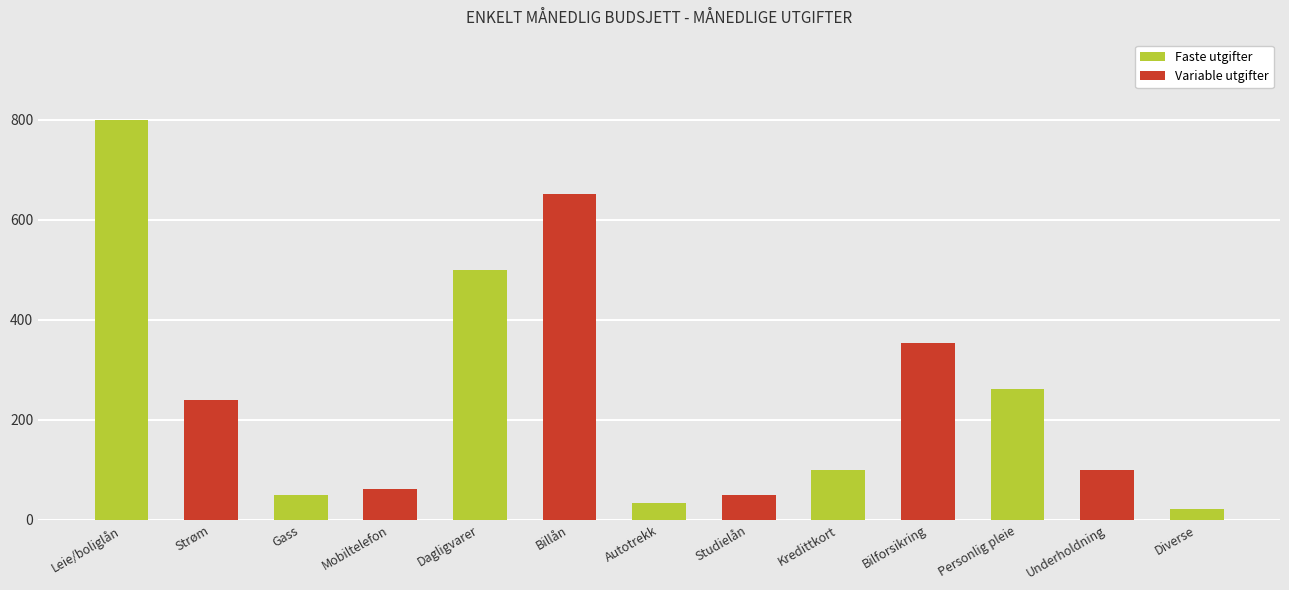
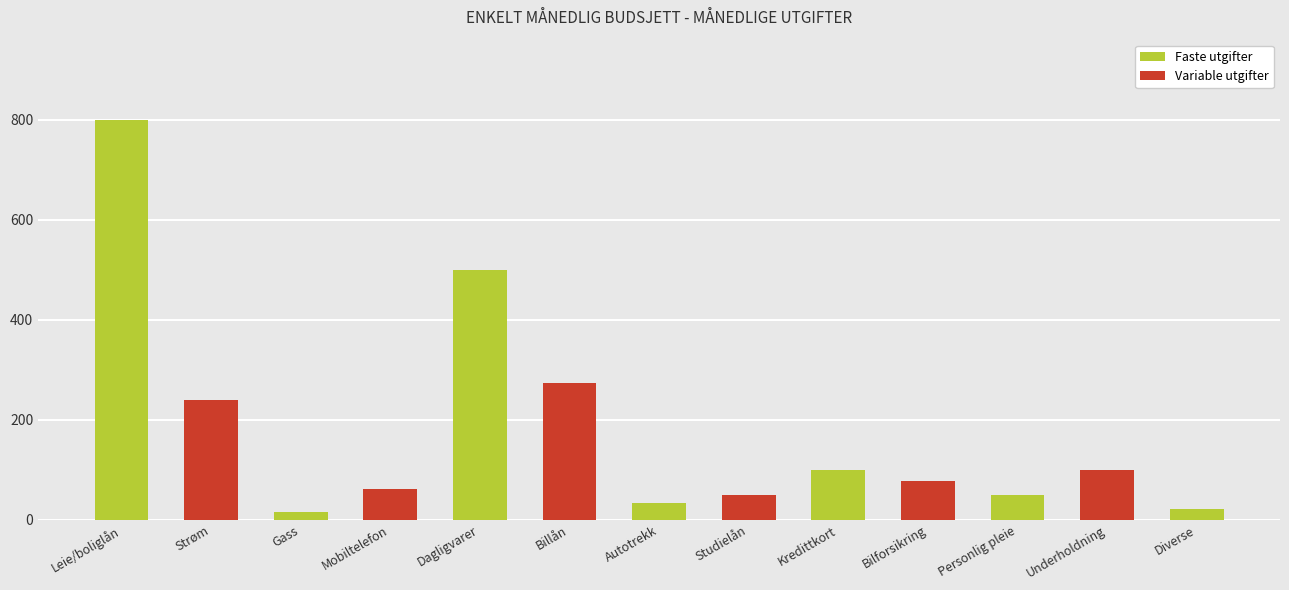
Gass: 50 -> 20
Billån: 650 -> 270
Bilforsikring: 350 -> 80
Personlig pleie: 260 -> 50
